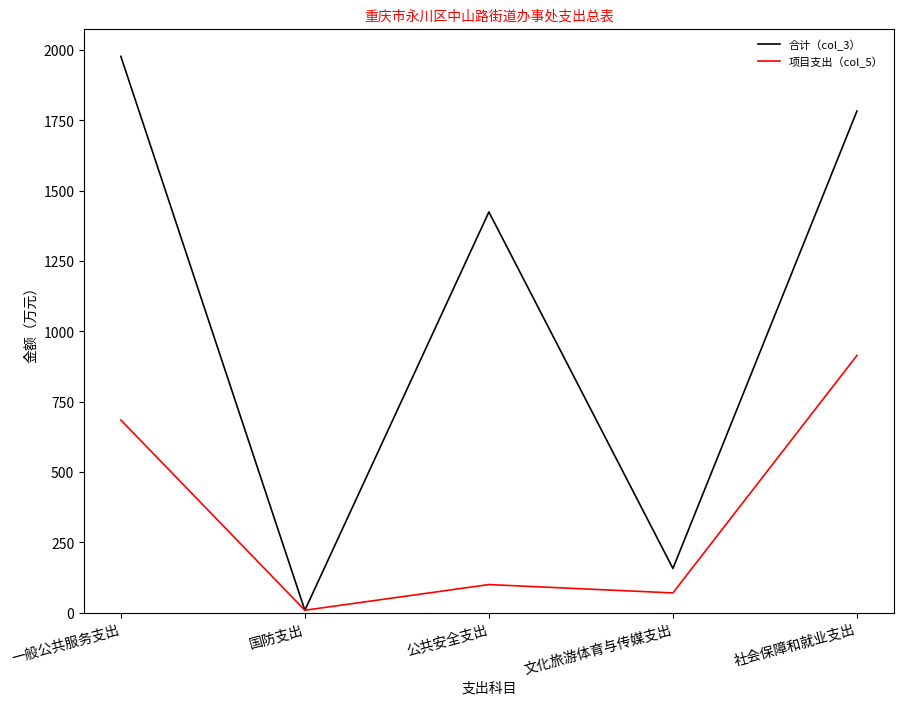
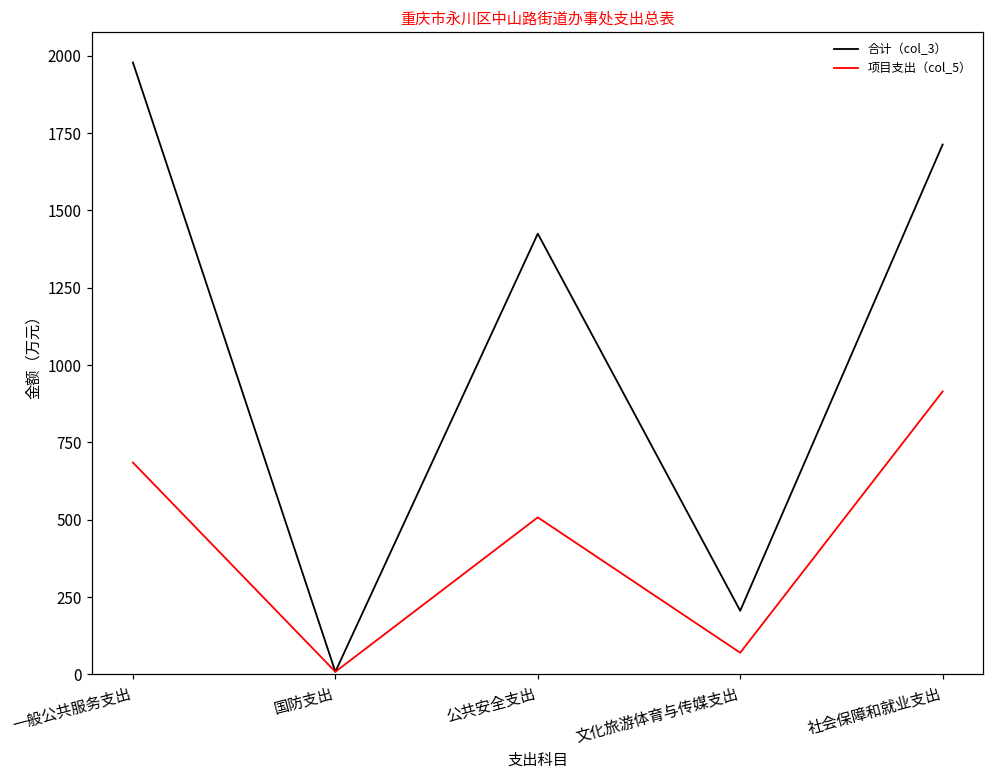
项目支出（col_5）, 公共安全支出: 100 -> 510
合计（col_3）, 文化旅游体育与传媒支出: 160 -> 210
合计（col_3）, 社会保障和就业支出: 1780 -> 1710
